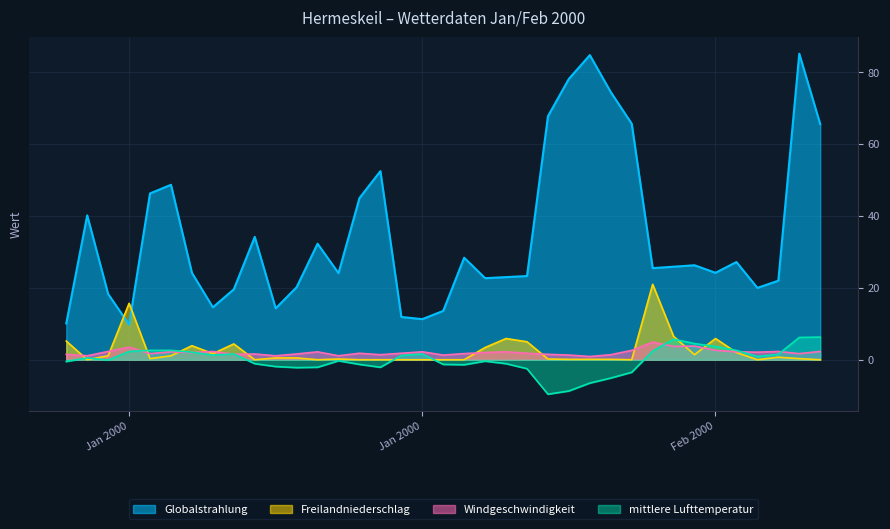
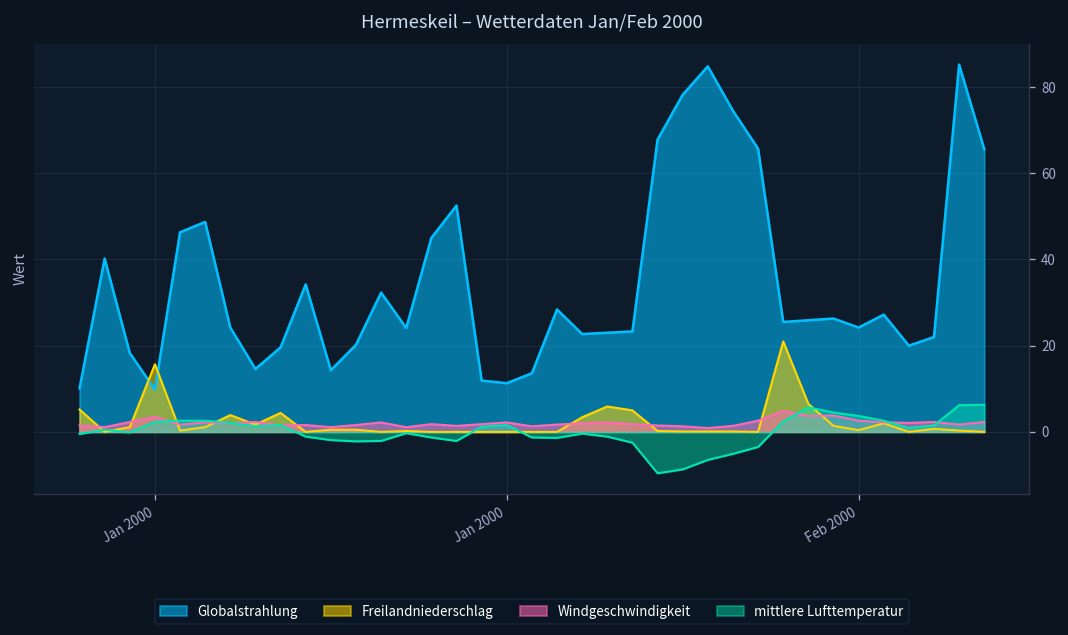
Freilandniederschlag, Feb 2000: 6 -> 0
